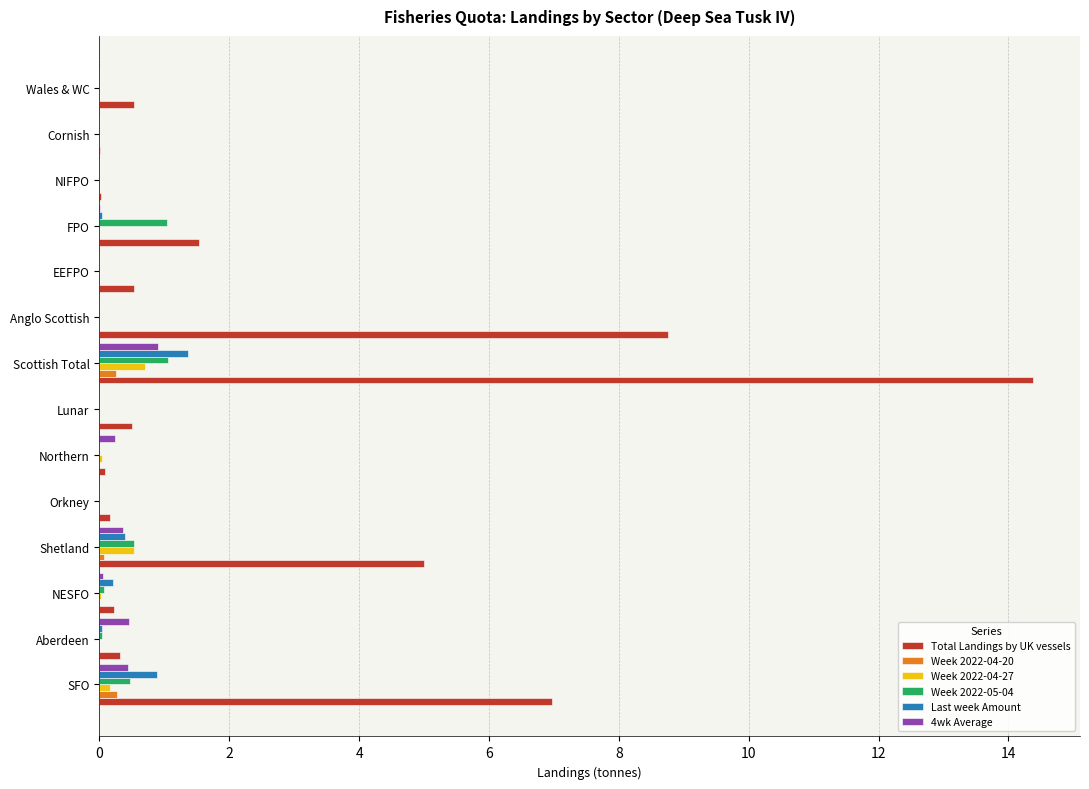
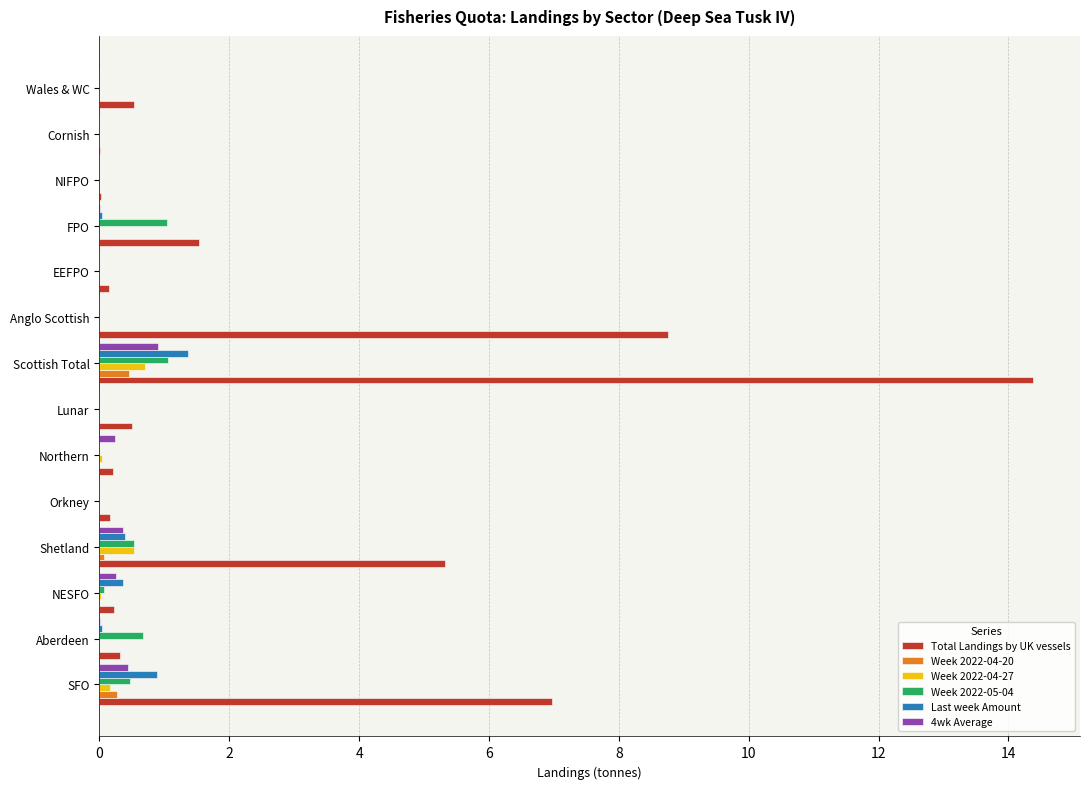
Total Landings by UK vessels, EEFPO: 0.5 -> 0.2
Week 2022-04-20, Scottish Total: 0.3 -> 0.5
Total Landings by UK vessels, Northern: 0.1 -> 0.2
Total Landings by UK vessels, Shetland: 5.0 -> 5.3
4wk Average, NESFO: 0.1 -> 0.3
Last week Amount, NESFO: 0.2 -> 0.4
4wk Average, Aberdeen: 0.5 -> 0.0
Week 2022-05-04, Aberdeen: 0.0 -> 0.7
